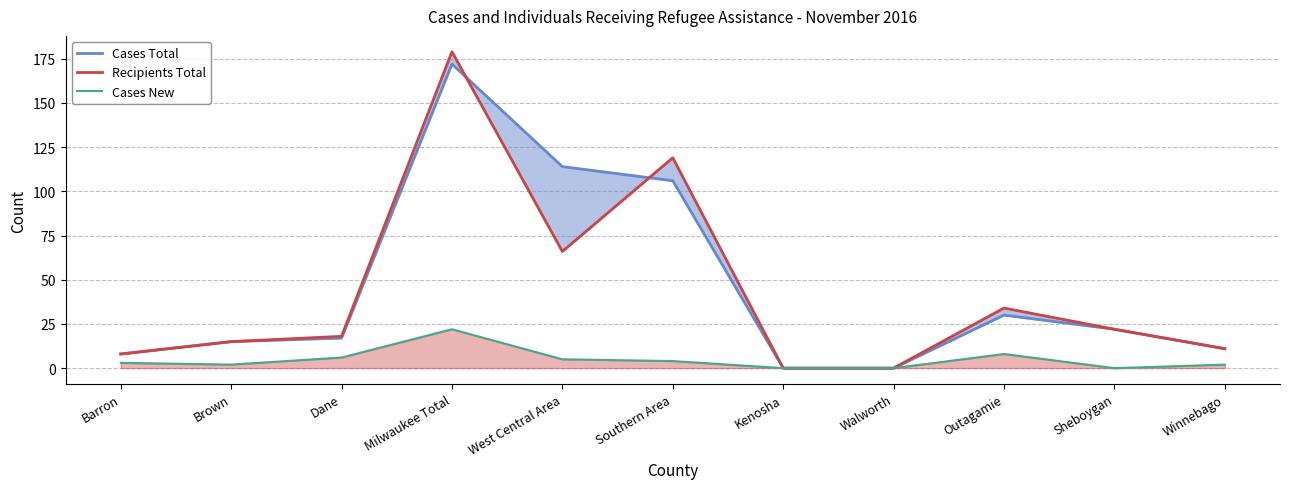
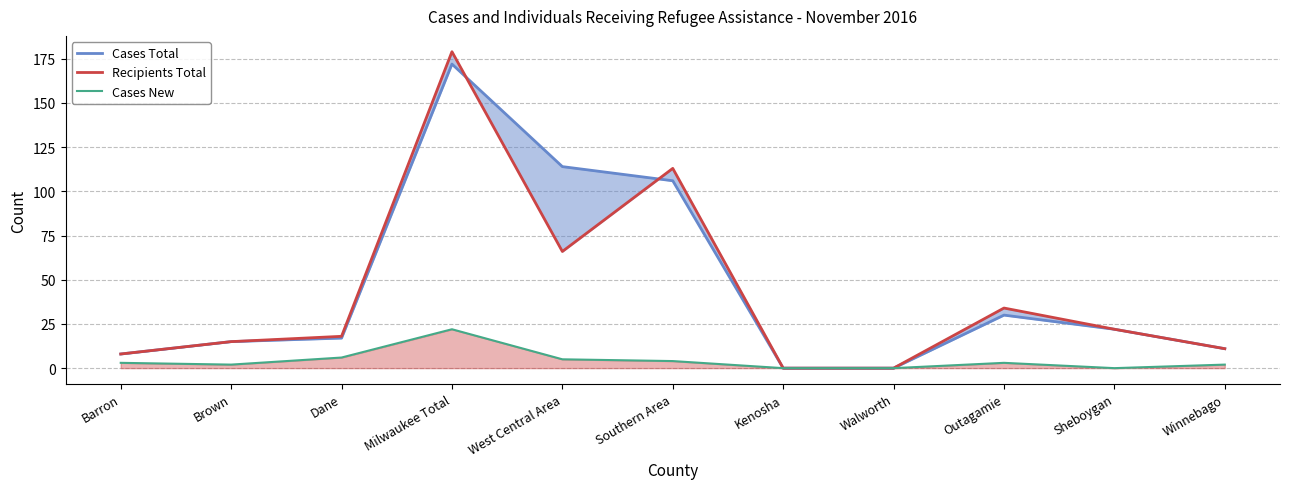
Recipients Total, Southern Area: 119 -> 113
Cases New, Outagamie: 8 -> 3
